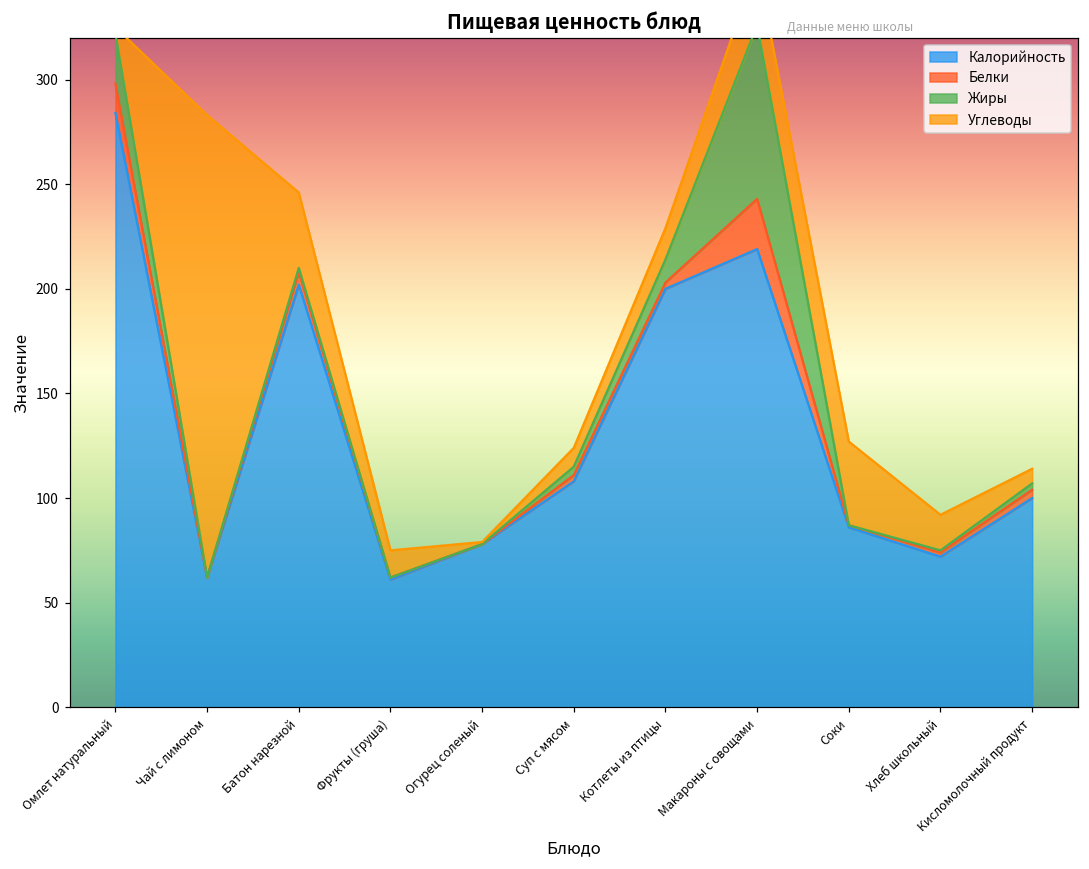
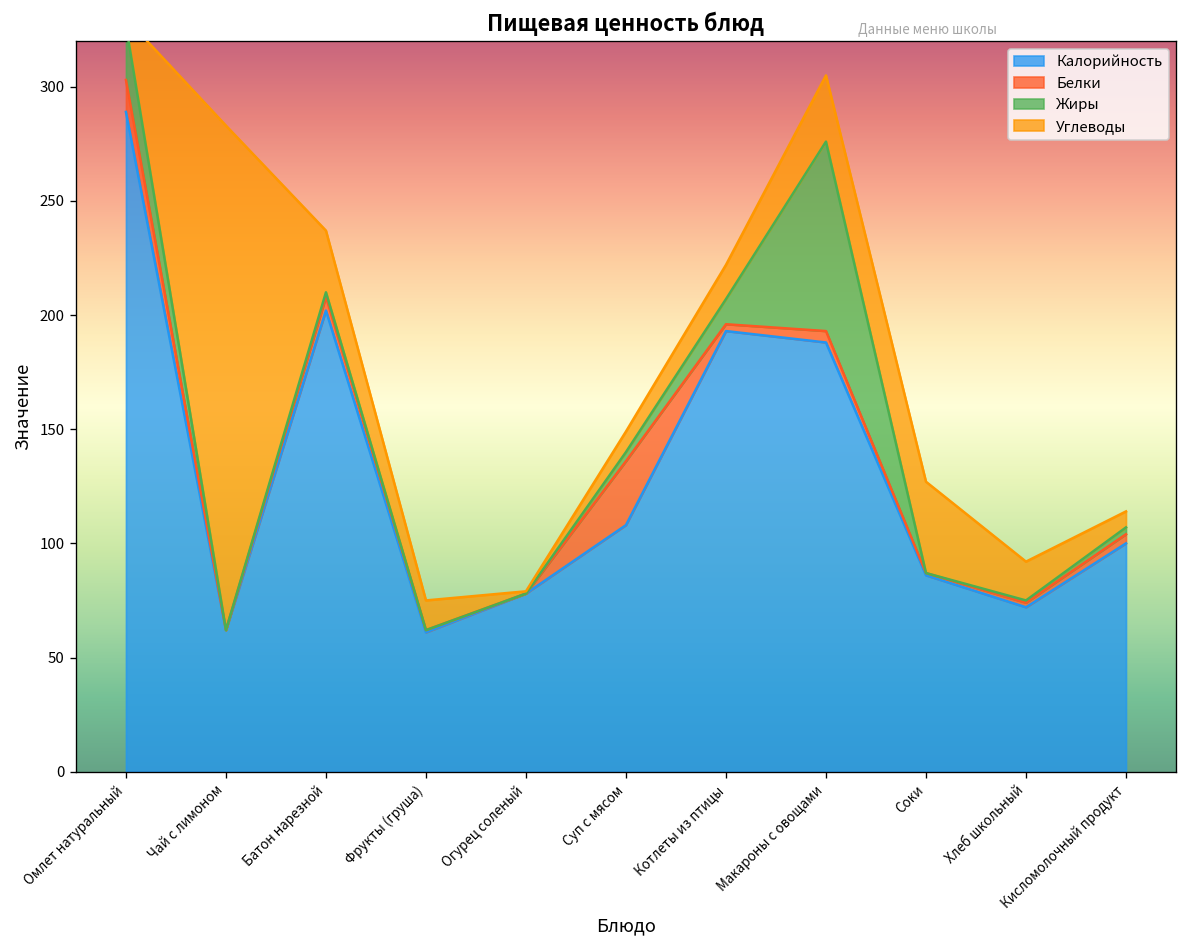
Калорийность, Омлет натуральный: 284 -> 289
Углеводы, Батон нарезной: 36 -> 27
Белки, Суп с мясом: 3 -> 28
Калорийность, Котлеты из птицы: 200 -> 193
Калорийность, Макароны с овощами: 219 -> 188
Белки, Макароны с овощами: 24 -> 5
